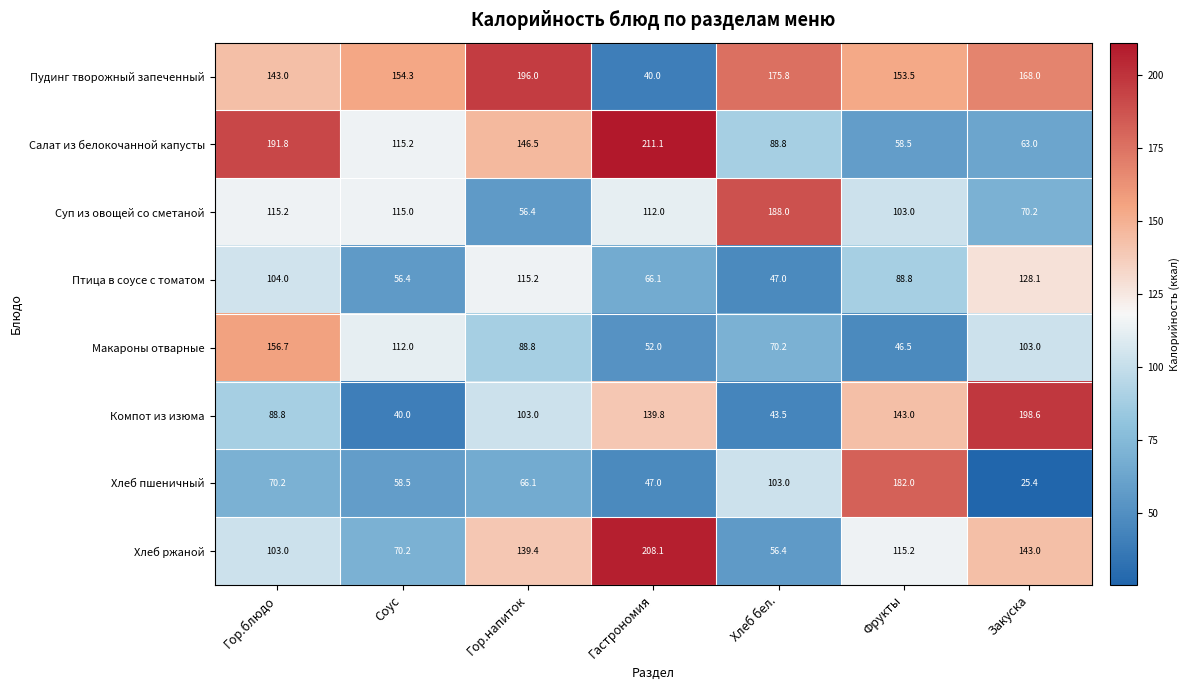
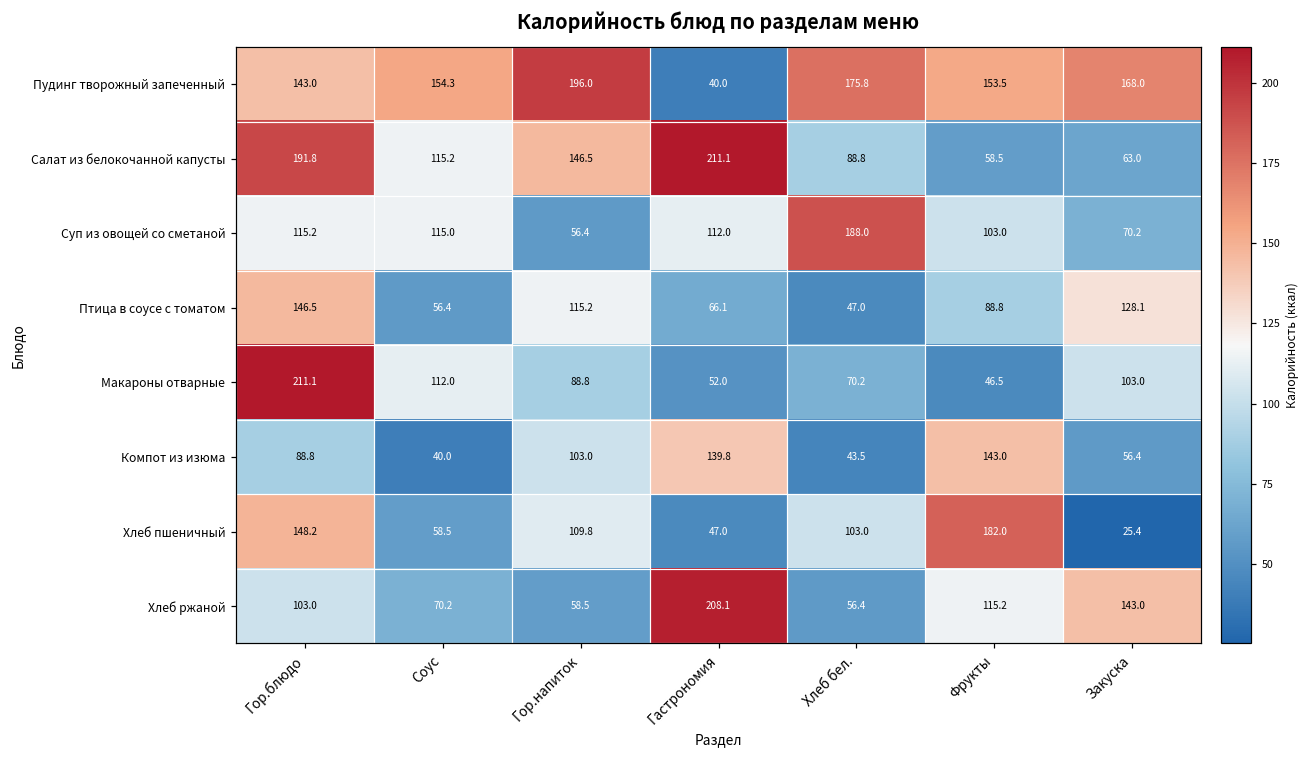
Птица в соусе с томатом, Гор.блюдо: 104.0 -> 146.5
Макароны отварные, Гор.блюдо: 156.7 -> 211.1
Компот из изюма, Закуска: 198.6 -> 56.4
Хлеб пшеничный, Гор.блюдо: 70.2 -> 148.2
Хлеб пшеничный, Гор.напиток: 66.1 -> 109.8
Хлеб ржаной, Гор.напиток: 139.4 -> 58.5
